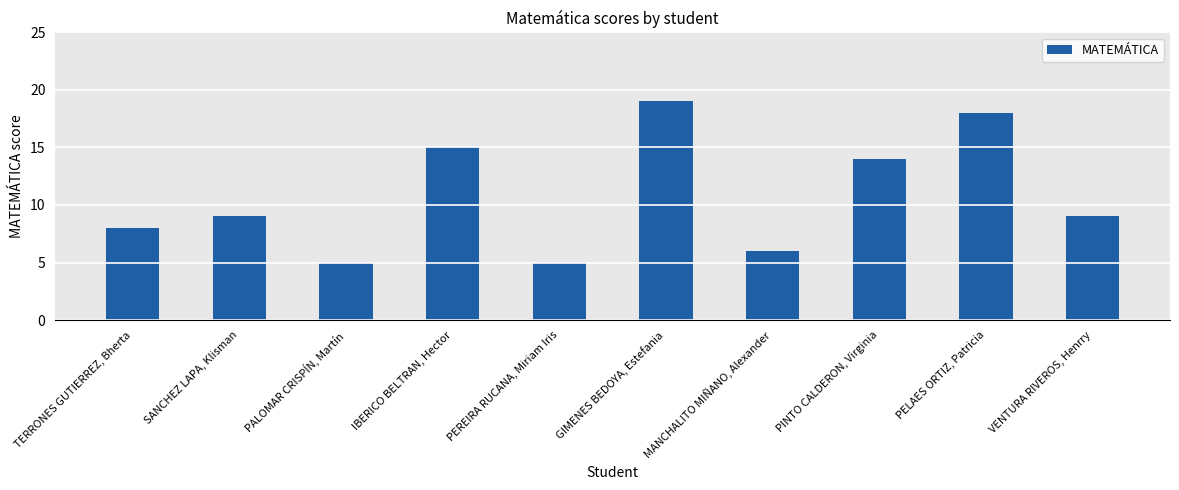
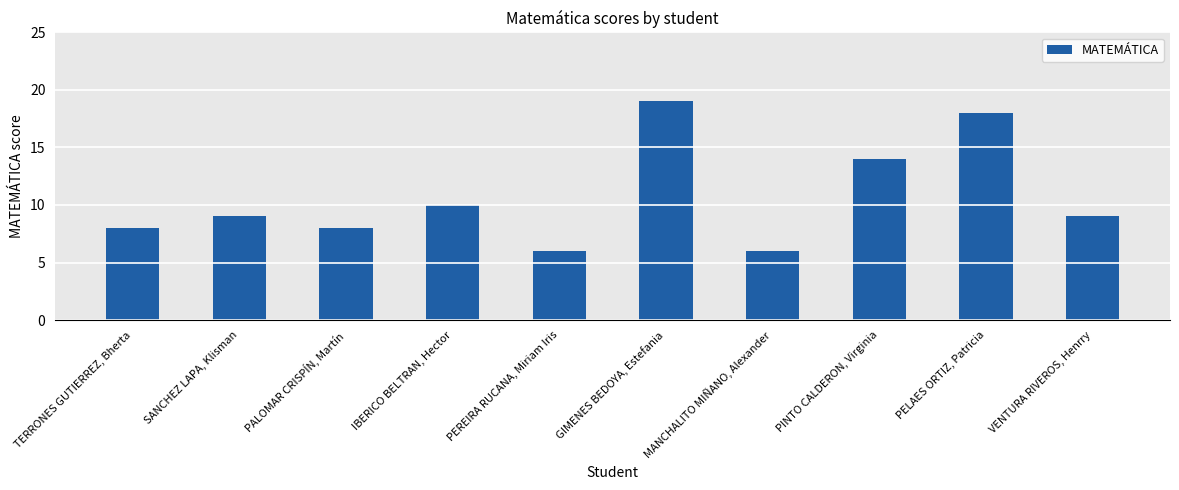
PALOMAR CRISPÍN, Martín: 5 -> 8
IBERICO BELTRAN, Hector: 15 -> 10
PEREIRA RUCANA, Miriam Iris: 5 -> 6
